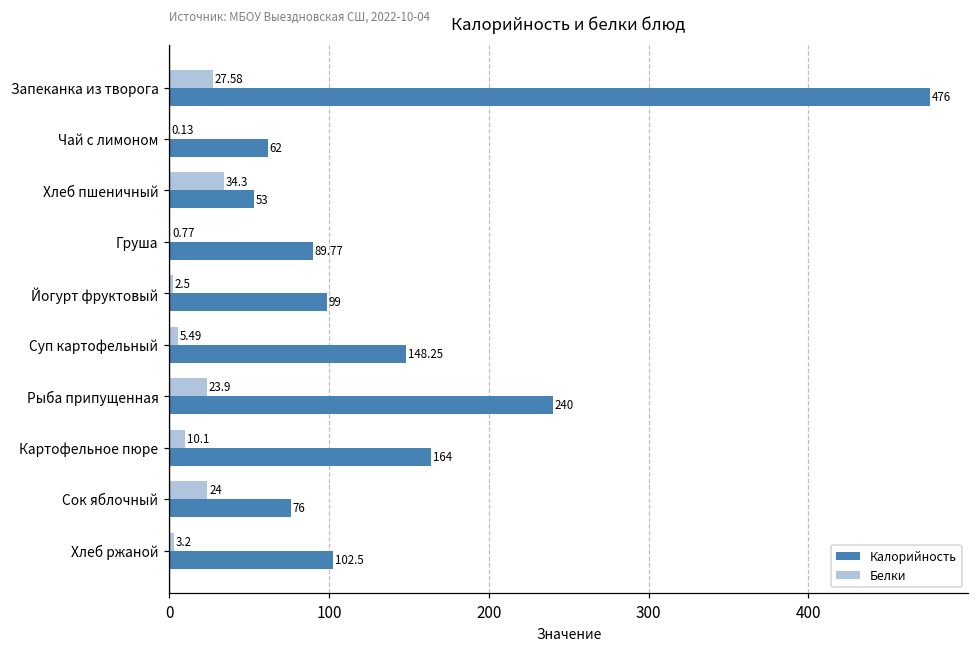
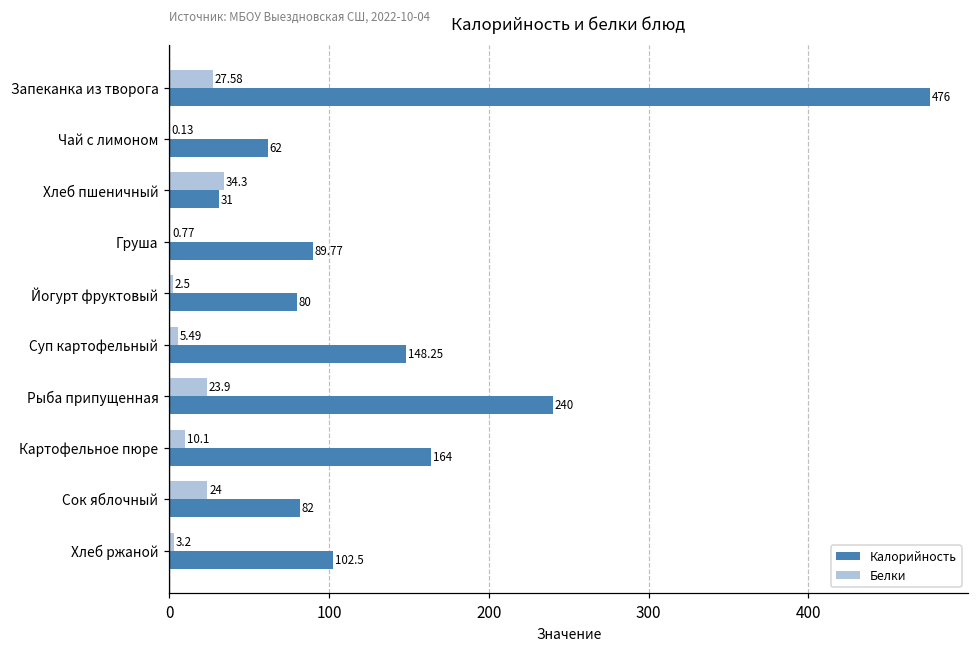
Калорийность, Хлеб пшеничный: 53 -> 31
Калорийность, Йогурт фруктовый: 99 -> 80
Калорийность, Сок яблочный: 76 -> 82
